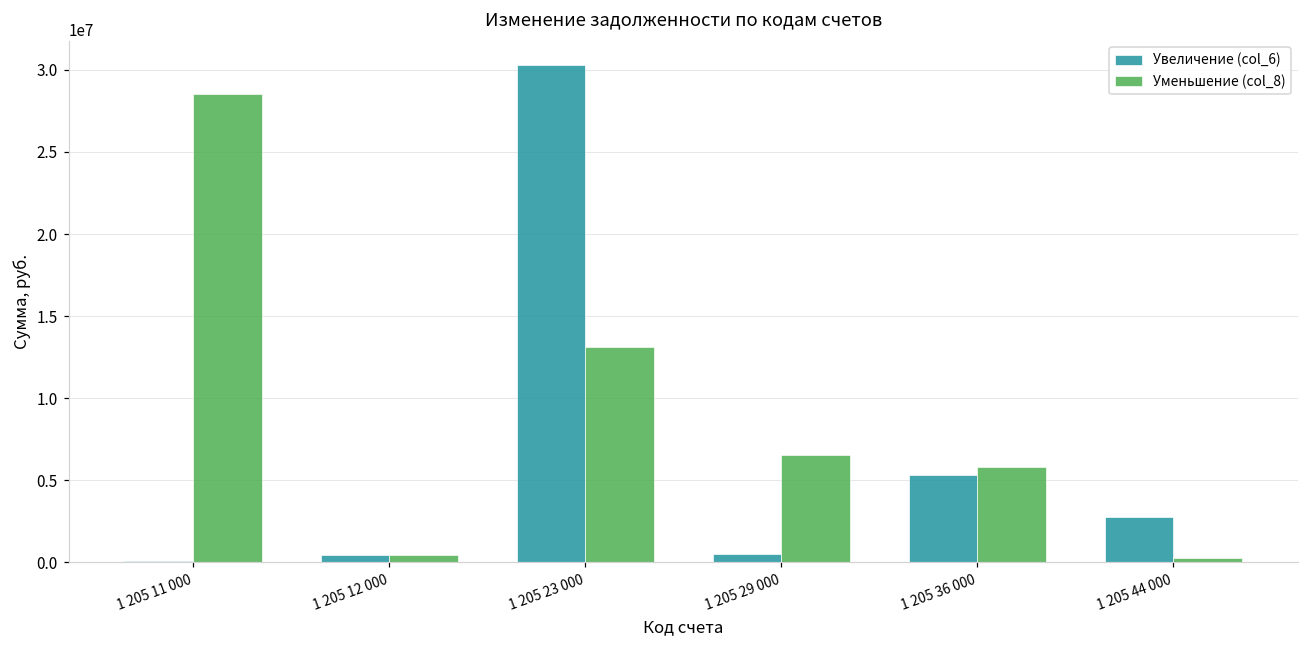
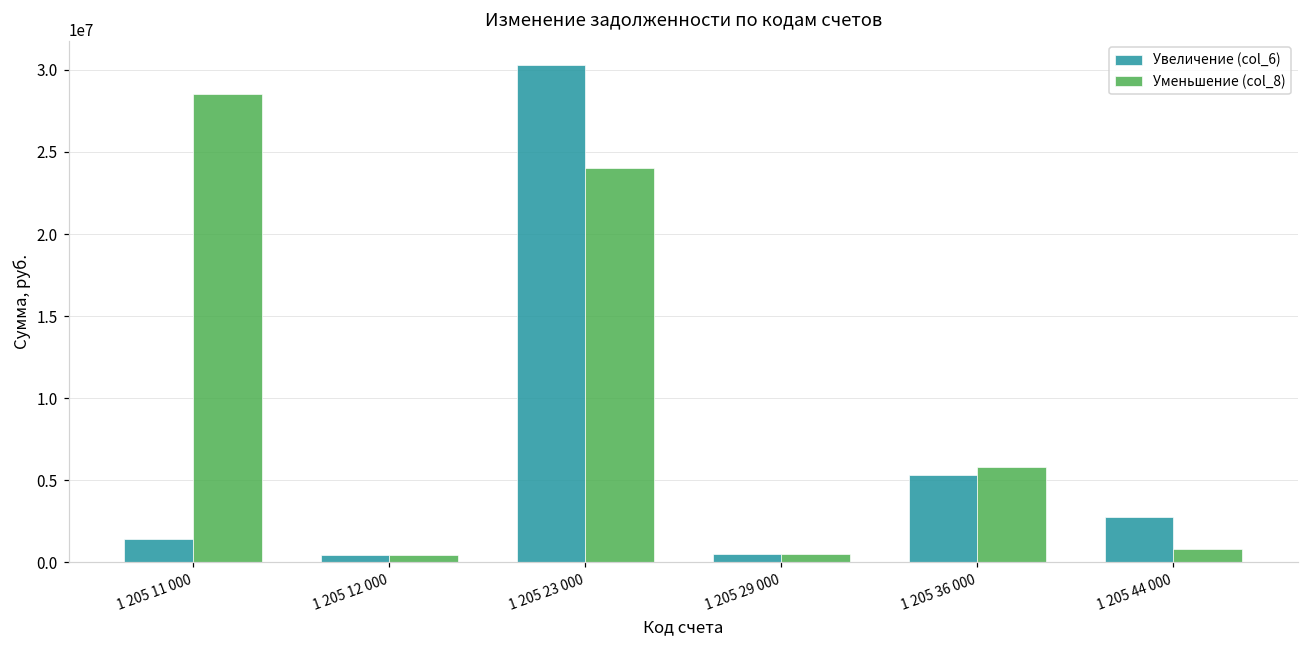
Увеличение (col_6), 1 205 11 000: 100000 -> 1400000
Уменьшение (col_8), 1 205 23 000: 13100000 -> 24000000
Уменьшение (col_8), 1 205 29 000: 6500000 -> 500000
Уменьшение (col_8), 1 205 44 000: 300000 -> 800000
